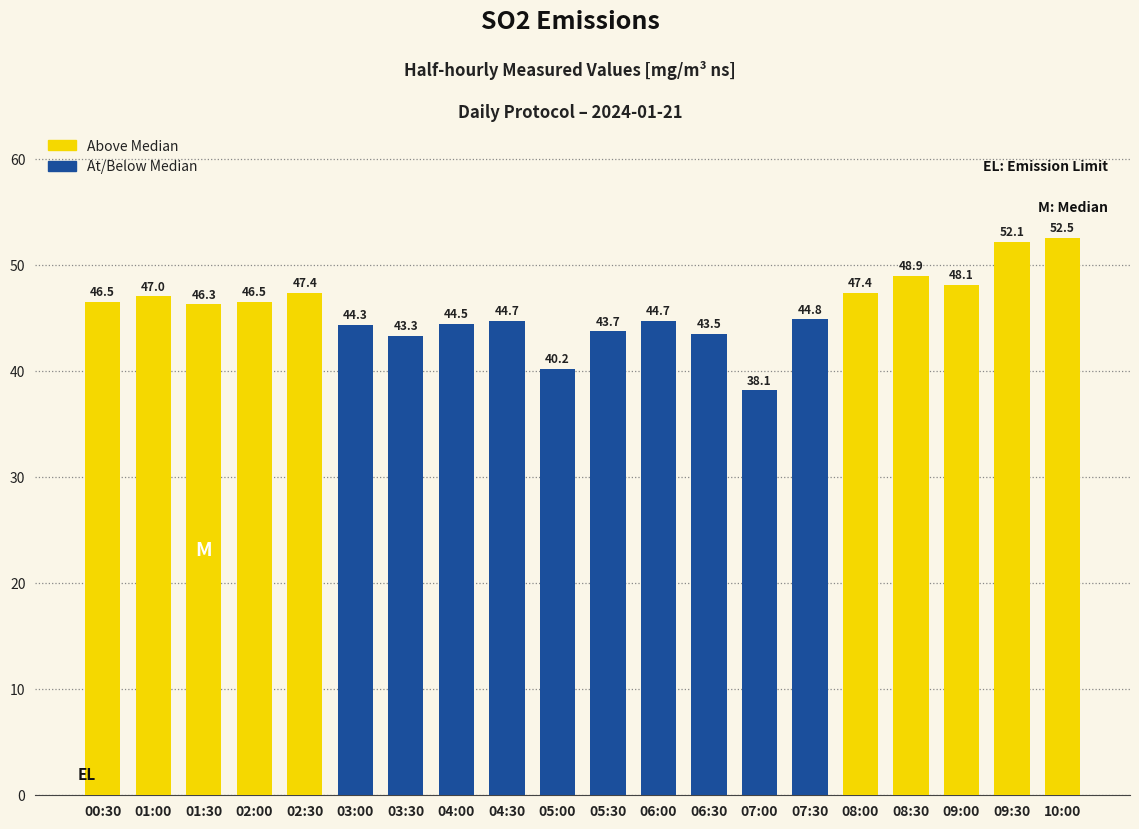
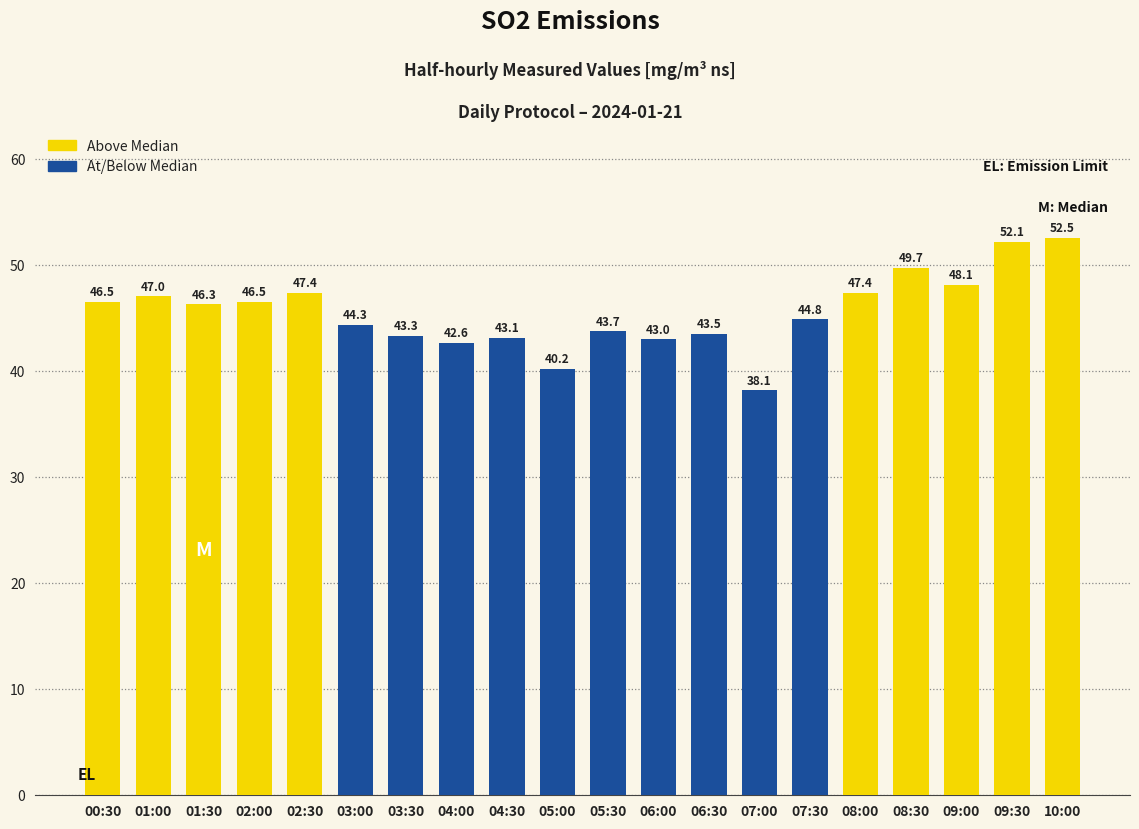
04:00: 44.5 -> 42.6
04:30: 44.7 -> 43.1
06:00: 44.7 -> 43.0
08:30: 48.9 -> 49.7
